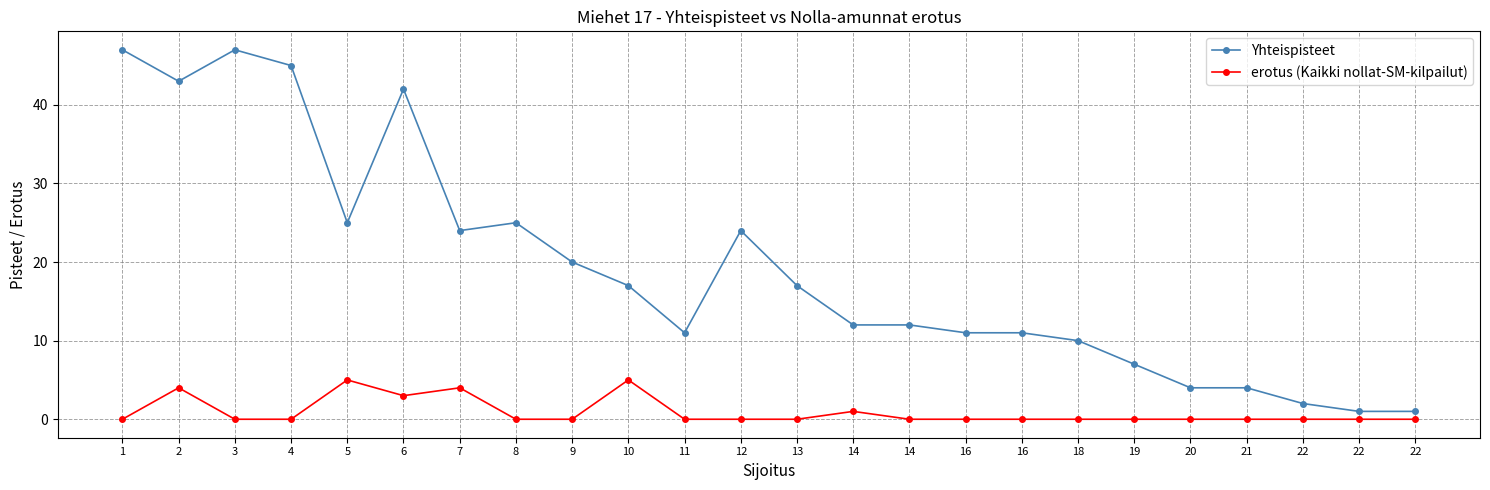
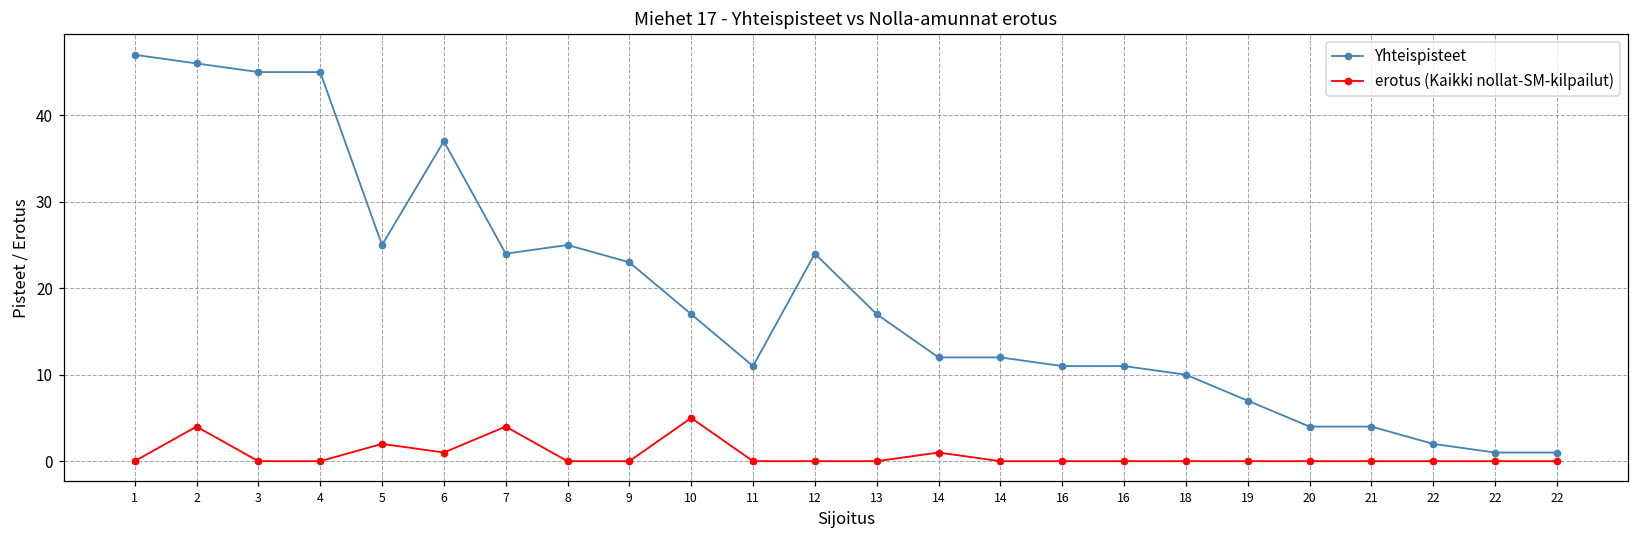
Yhteispisteet, 2: 43 -> 46
Yhteispisteet, 3: 47 -> 45
erotus (Kaikki nollat-SM-kilpailut), 5: 5 -> 2
Yhteispisteet, 6: 42 -> 37
erotus (Kaikki nollat-SM-kilpailut), 6: 3 -> 1
Yhteispisteet, 9: 20 -> 23
